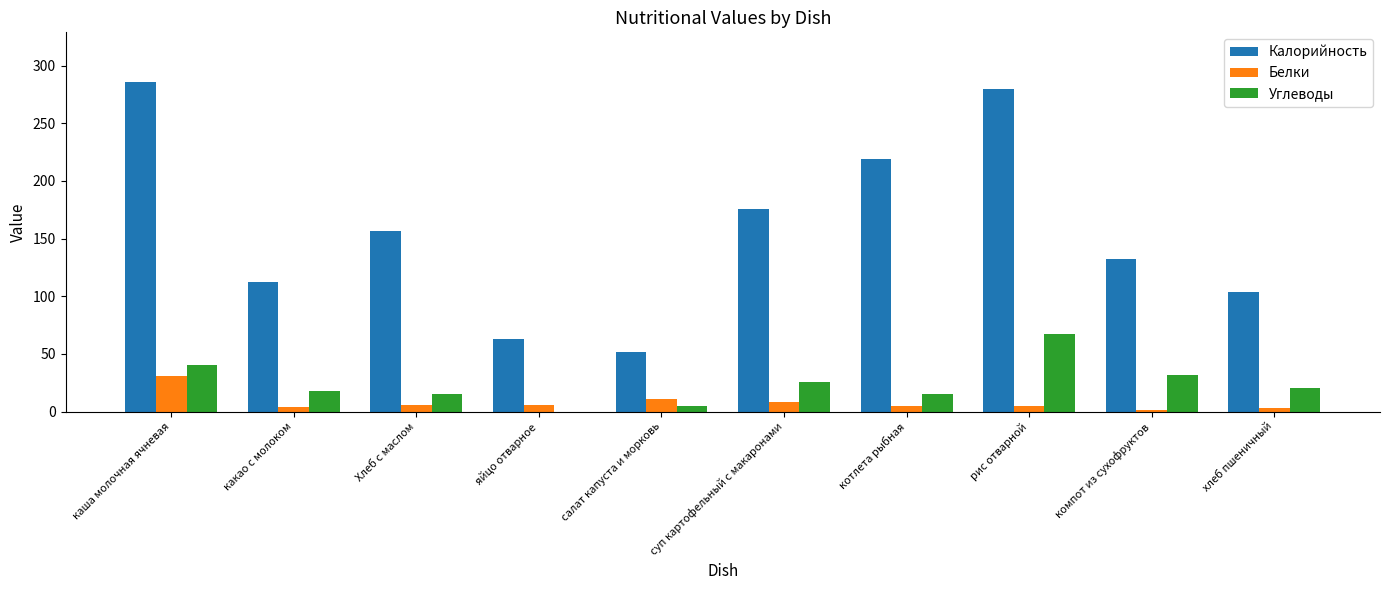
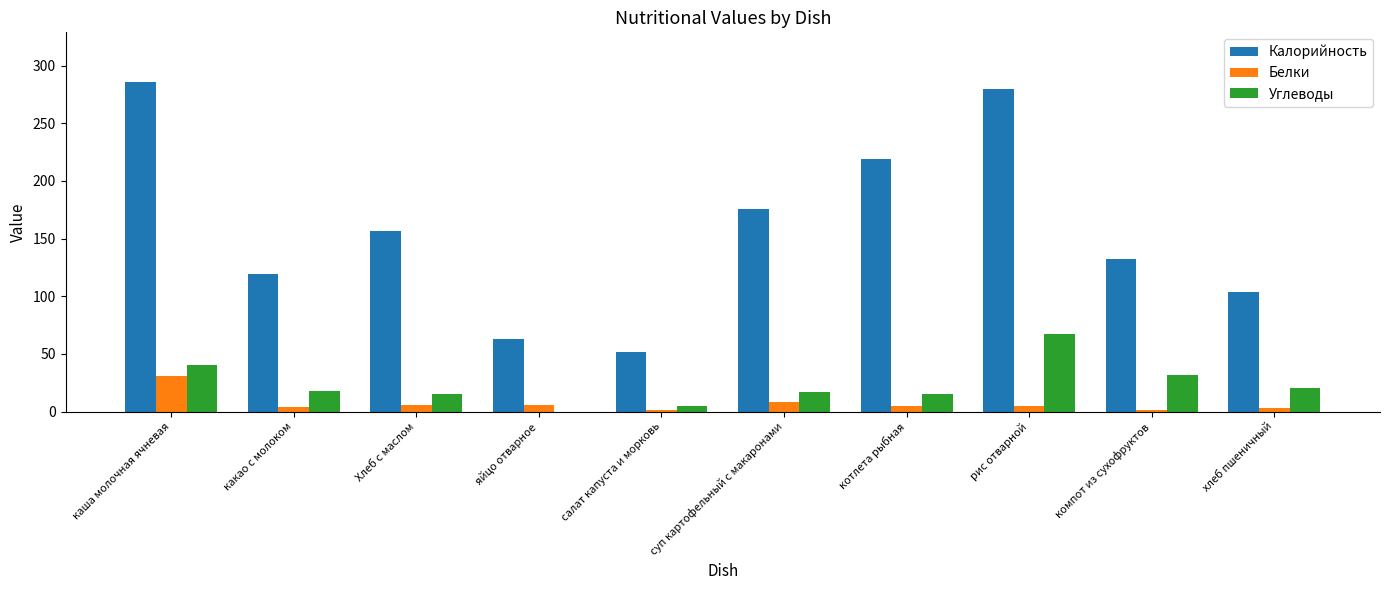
Калорийность, какао с молоком: 112 -> 119
Белки, салат капуста и морковь: 11 -> 1
Углеводы, суп картофельный с макаронами: 26 -> 17
